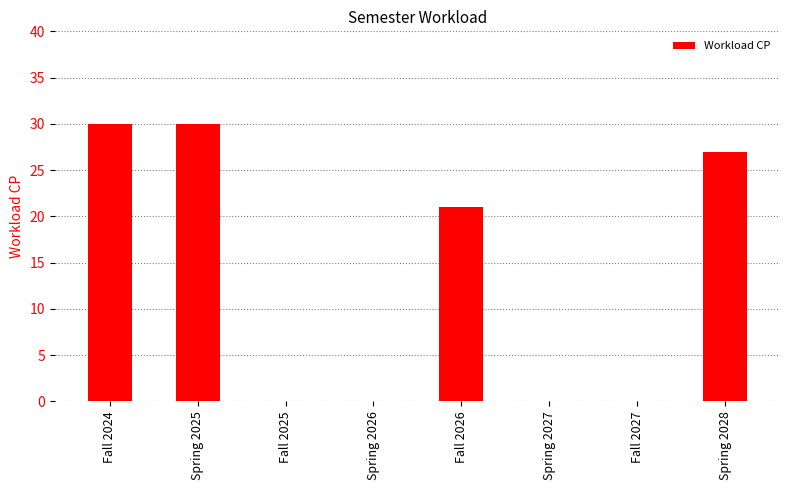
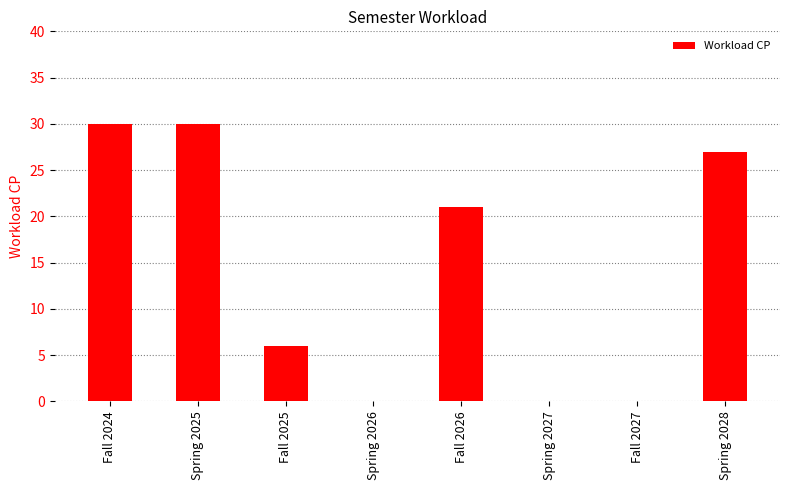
Fall 2025: 0 -> 6
